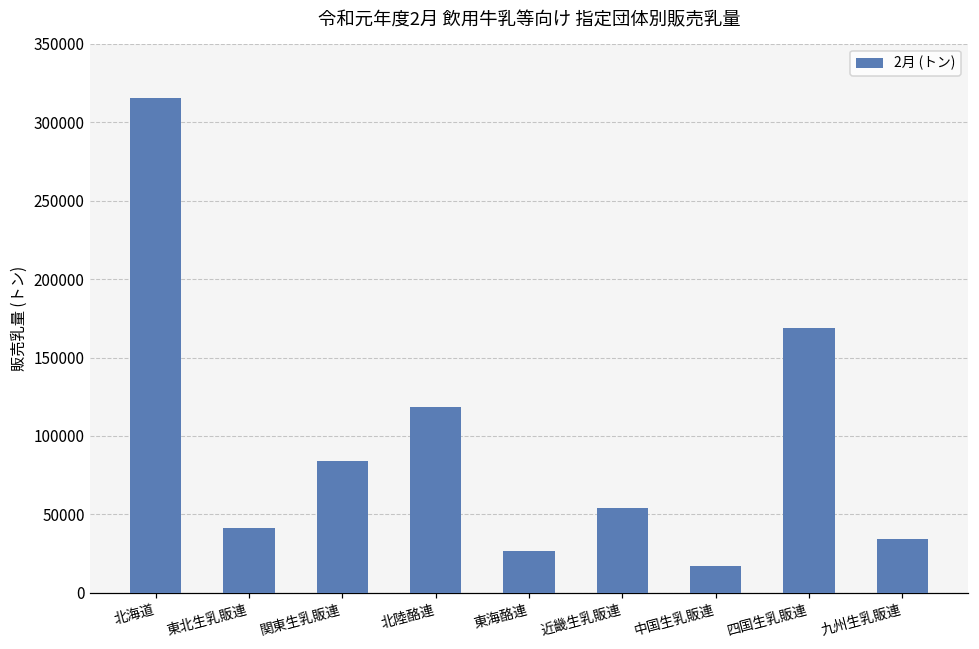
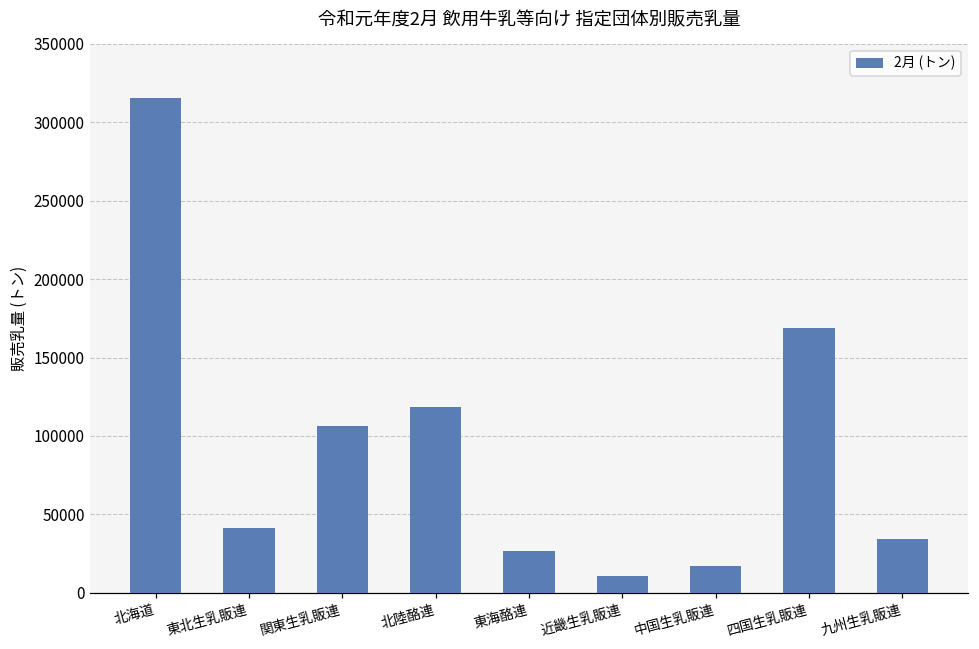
関東生乳販連: 84000 -> 106000
近畿生乳販連: 54000 -> 11000
